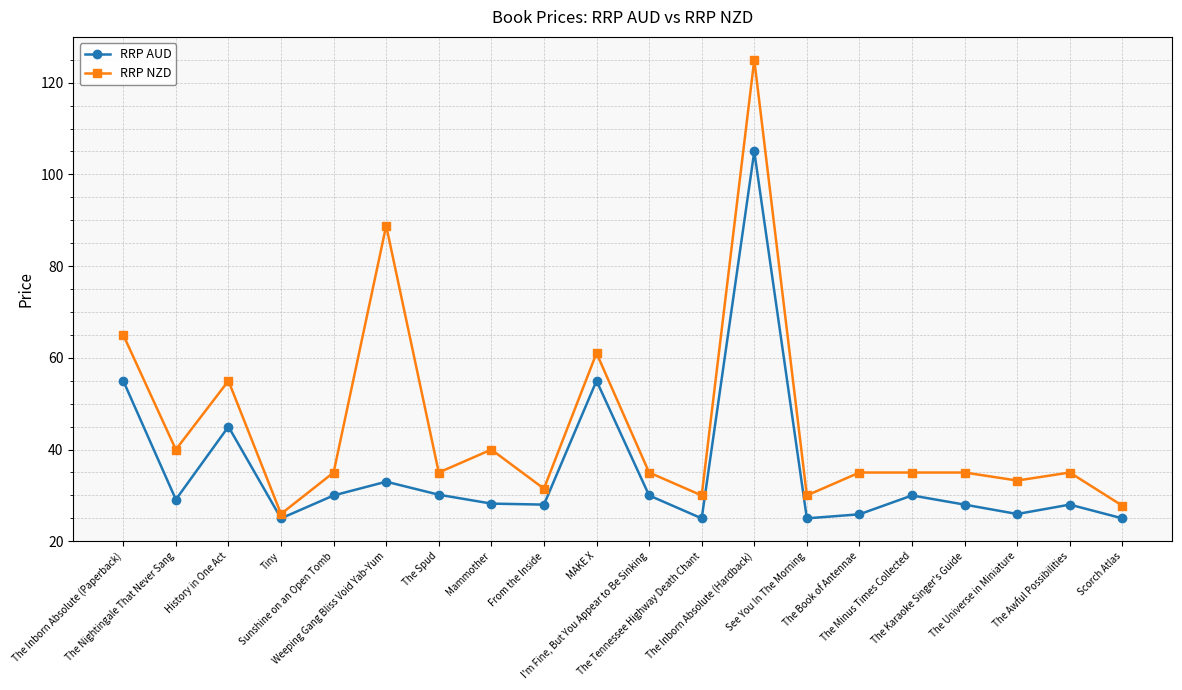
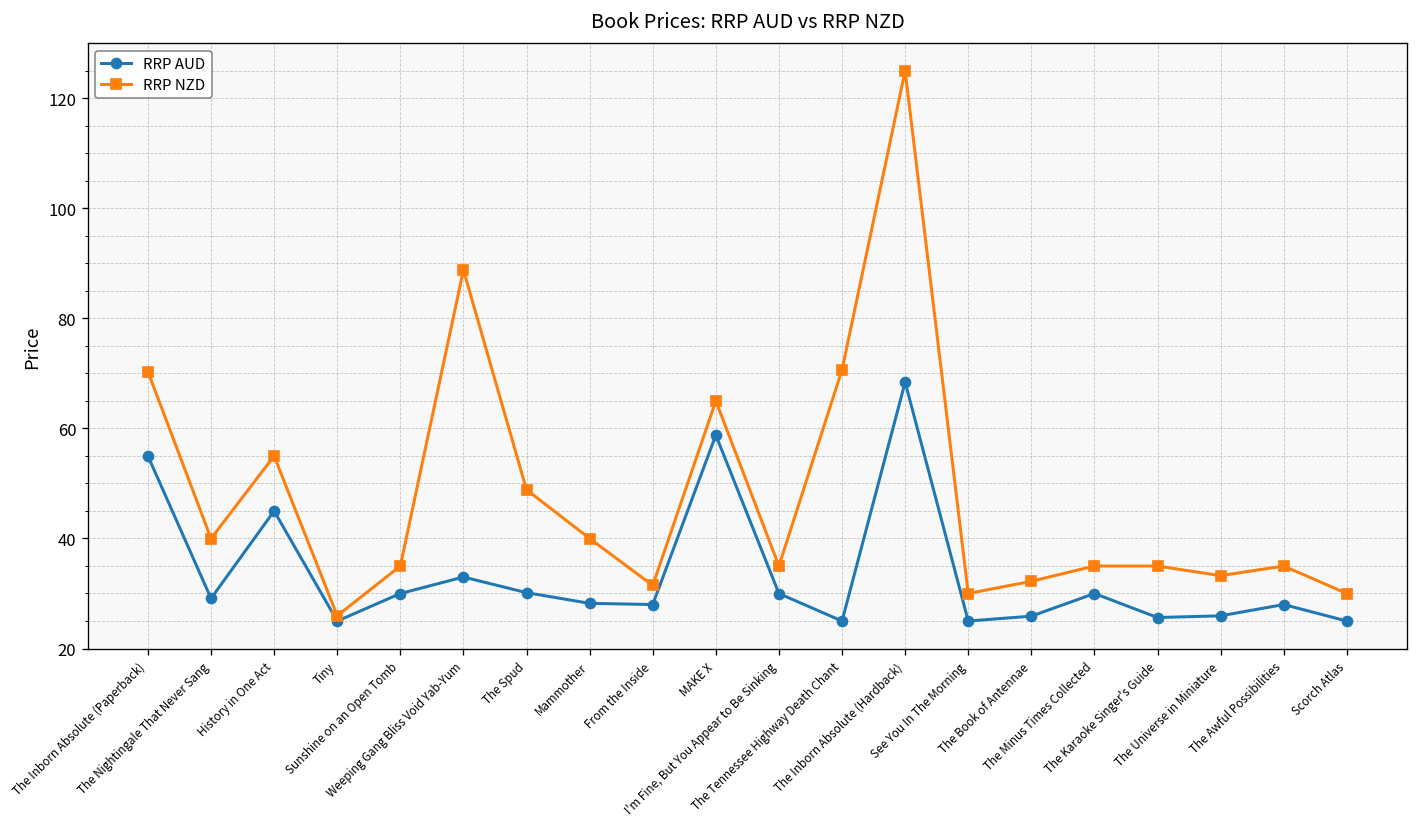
RRP NZD, The Inborn Absolute (Paperback): 65 -> 70
RRP NZD, The Spud: 35 -> 49
RRP AUD, MAKE X: 55 -> 59
RRP NZD, MAKE X: 61 -> 65
RRP NZD, The Tennessee Highway Death Chant: 30 -> 71
RRP AUD, The Inborn Absolute (Hardback): 105 -> 68
RRP NZD, The Book of Antennae: 35 -> 32
RRP AUD, The Karaoke Singer's Guide: 28 -> 26
RRP NZD, Scorch Atlas: 28 -> 30
